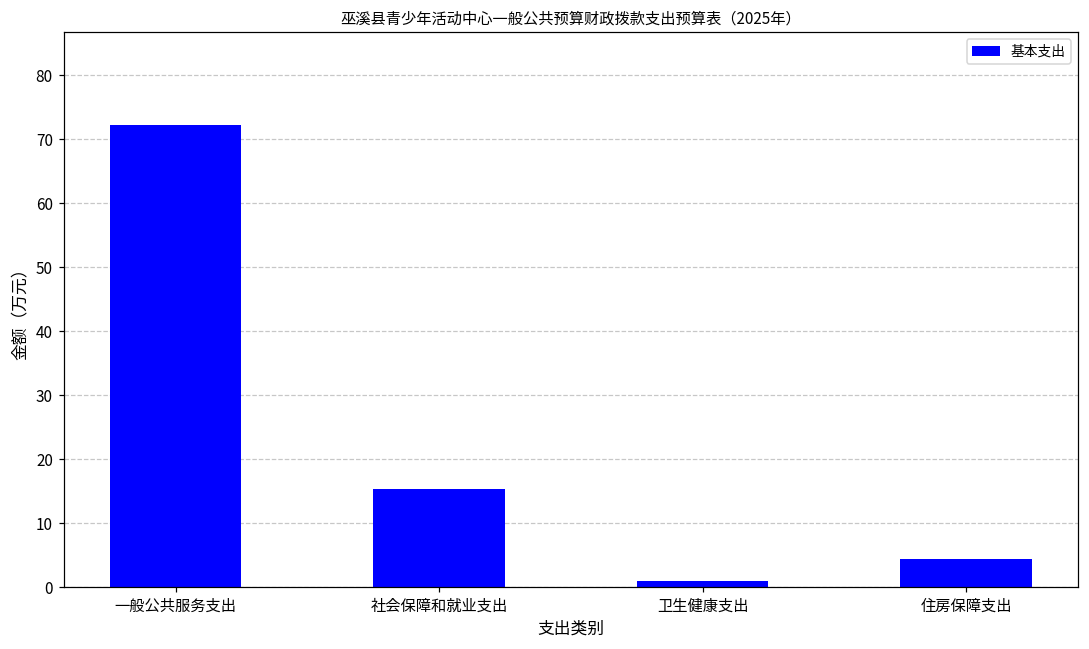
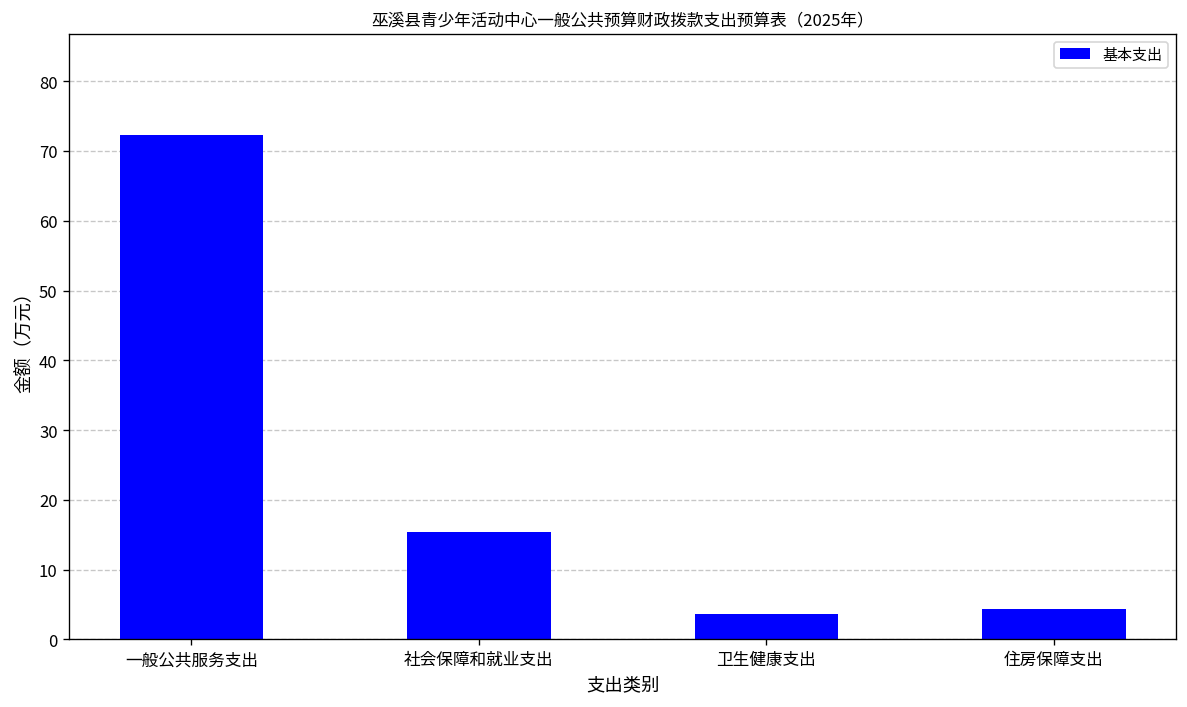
卫生健康支出: 1 -> 4
